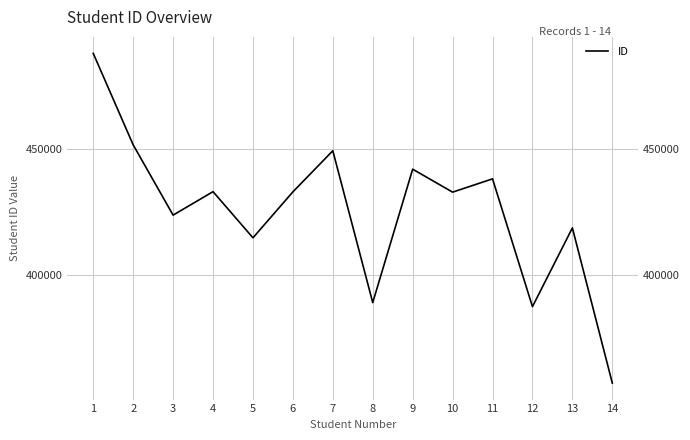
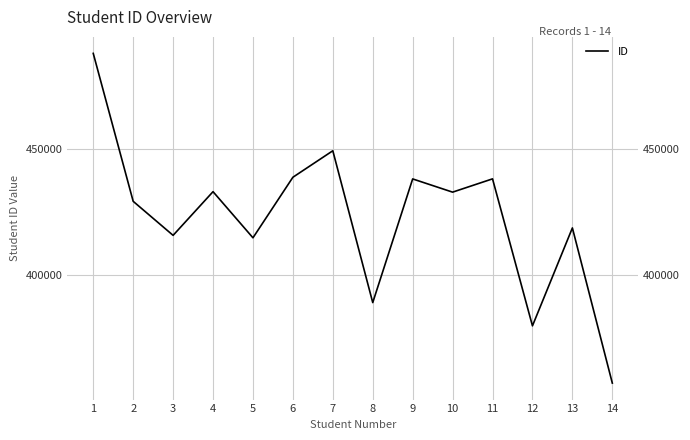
2: 452000 -> 429000
3: 424000 -> 416000
6: 433000 -> 439000
9: 442000 -> 438000
12: 387000 -> 380000
